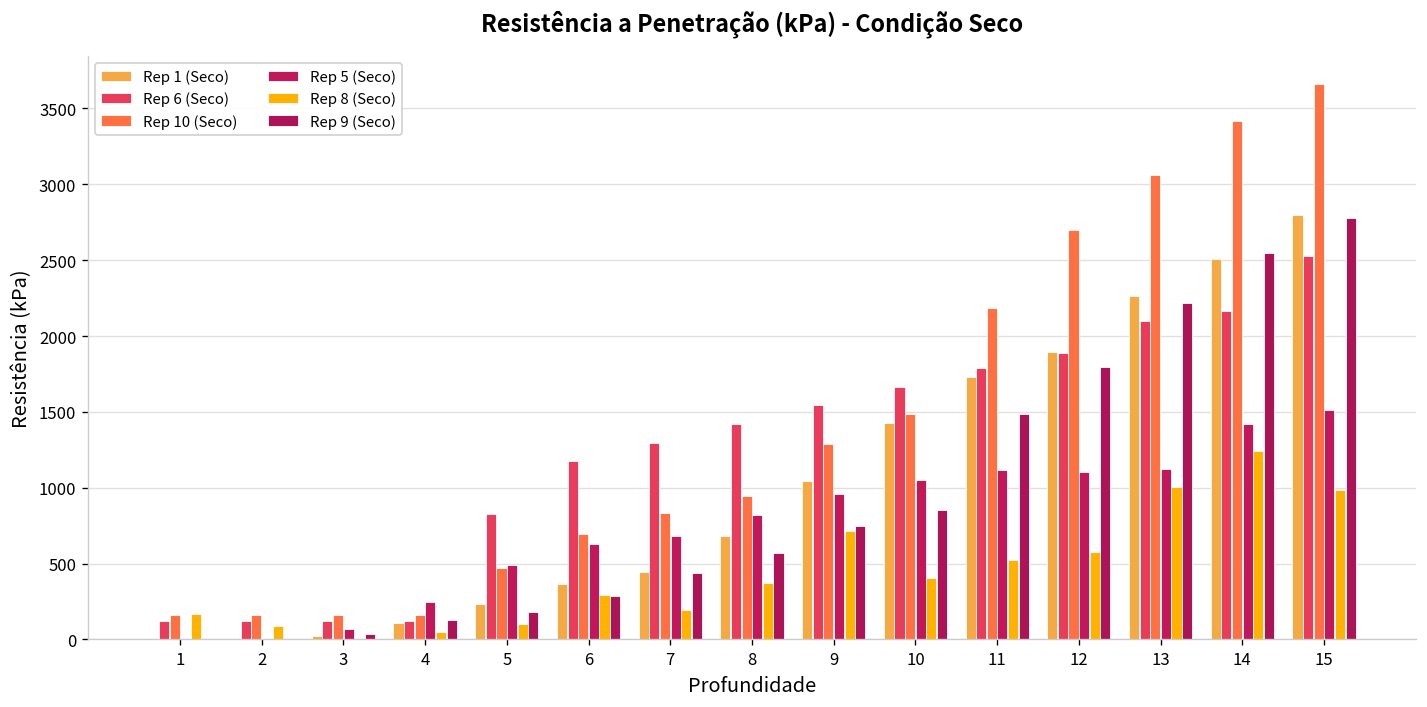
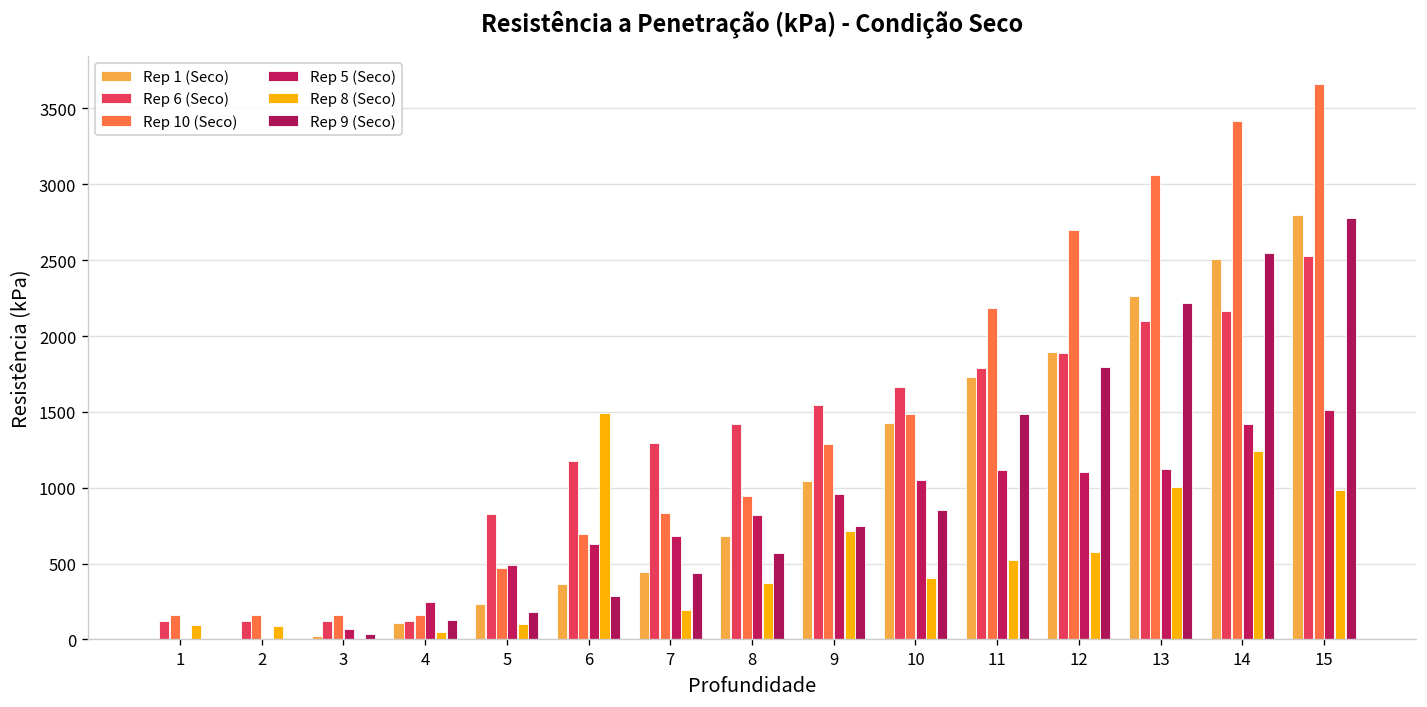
Rep 8 (Seco), 1: 170 -> 90
Rep 8 (Seco), 6: 300 -> 1500
